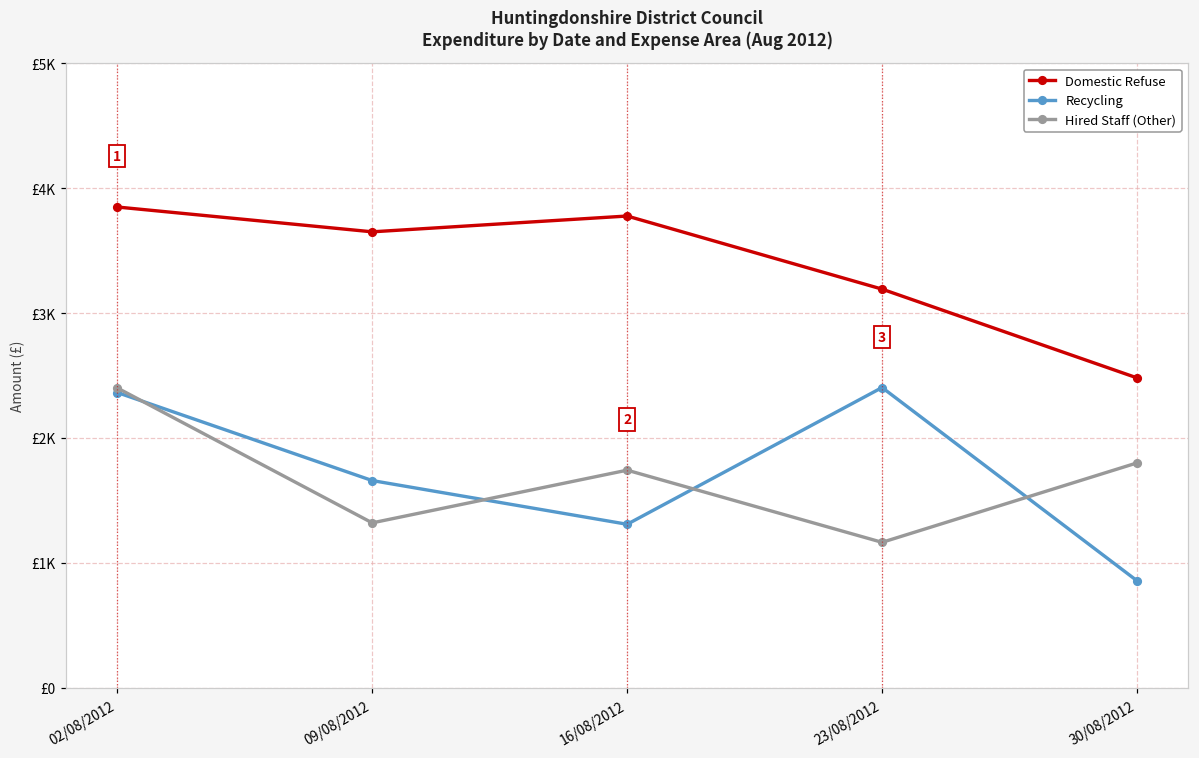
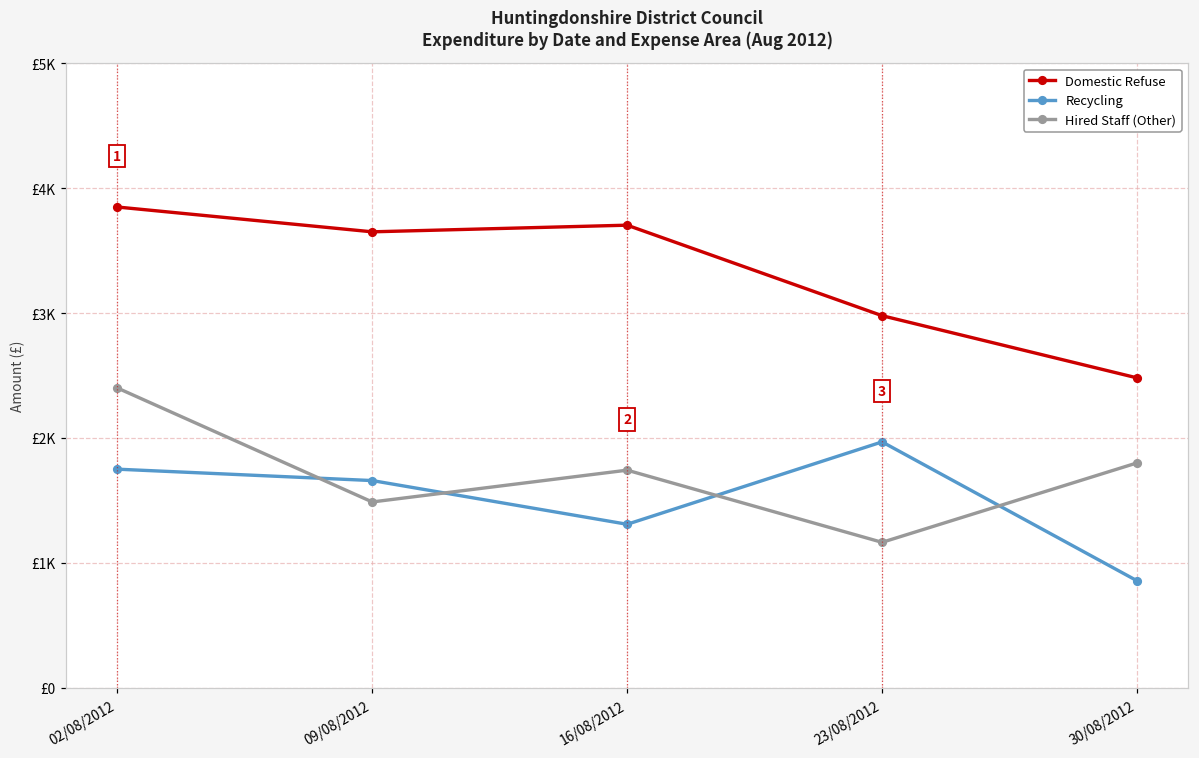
Recycling, 02/08/2012: £2360 -> £1750
Hired Staff (Other), 09/08/2012: £1320 -> £1490
Domestic Refuse, 16/08/2012: £3780 -> £3700
Domestic Refuse, 23/08/2012: £3190 -> £2980
Recycling, 23/08/2012: £2400 -> £1970
